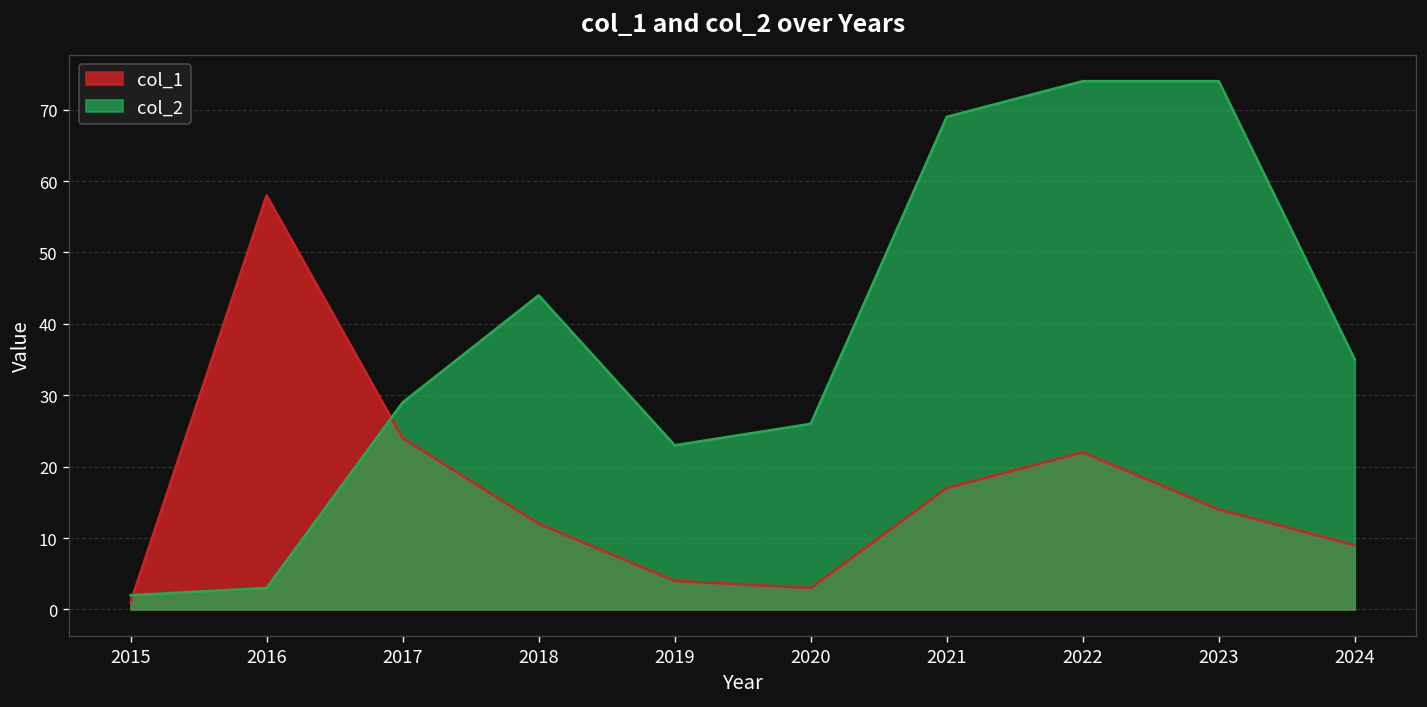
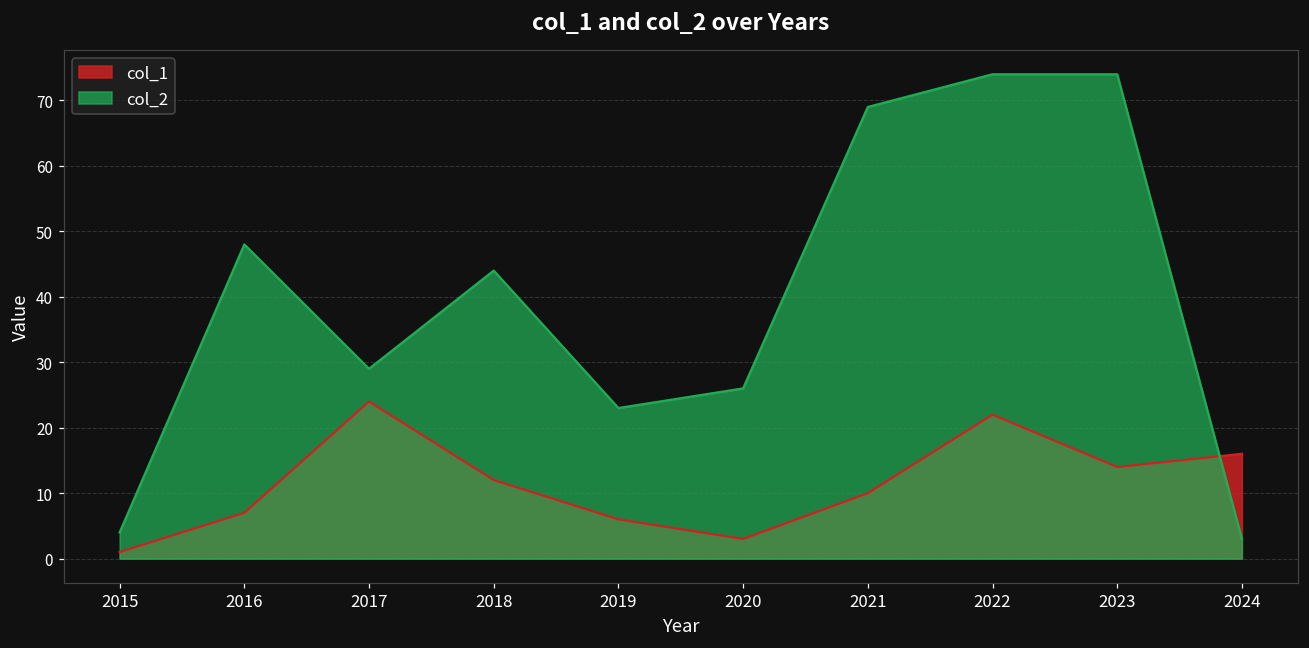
col_2, 2015: 2 -> 4
col_1, 2016: 58 -> 7
col_2, 2016: 3 -> 48
col_1, 2019: 4 -> 6
col_1, 2021: 17 -> 10
col_1, 2024: 9 -> 16
col_2, 2024: 35 -> 3
